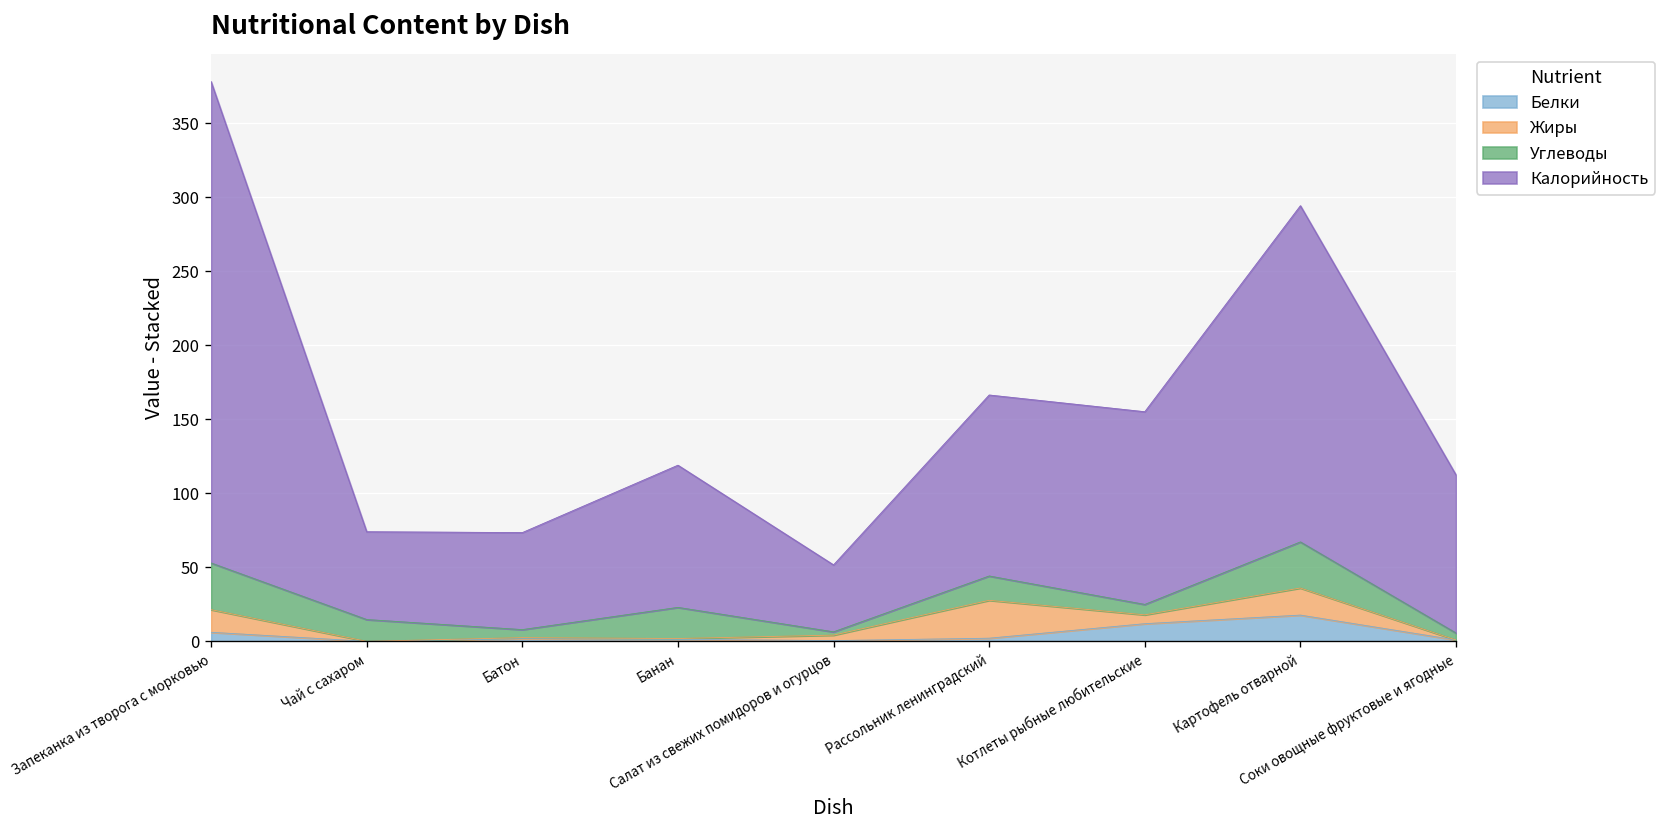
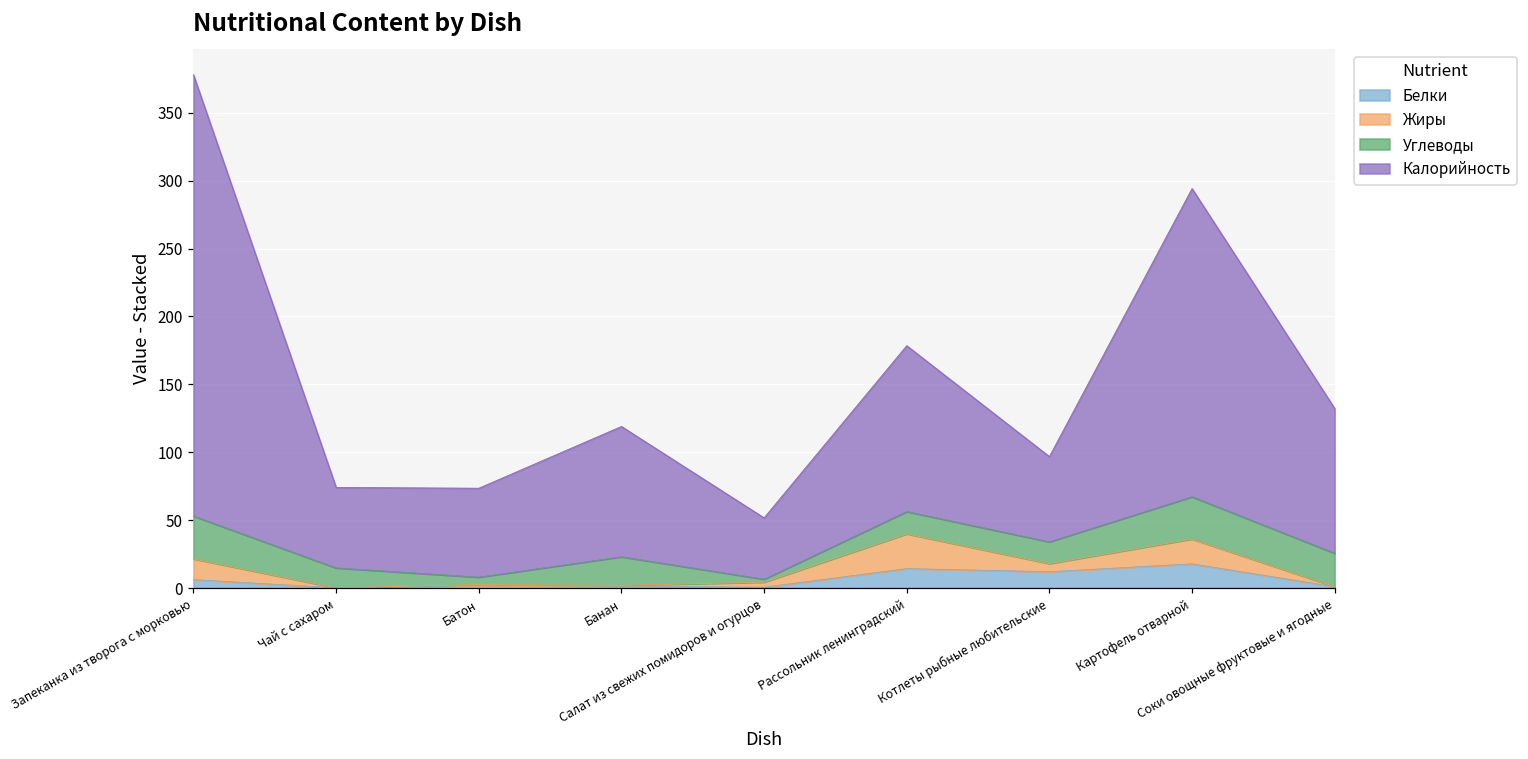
Белки, Рассольник ленинградский: 2 -> 14
Углеводы, Котлеты рыбные любительские: 7 -> 16
Калорийность, Котлеты рыбные любительские: 130 -> 63
Углеводы, Соки овощные фруктовые и ягодные: 5 -> 25
